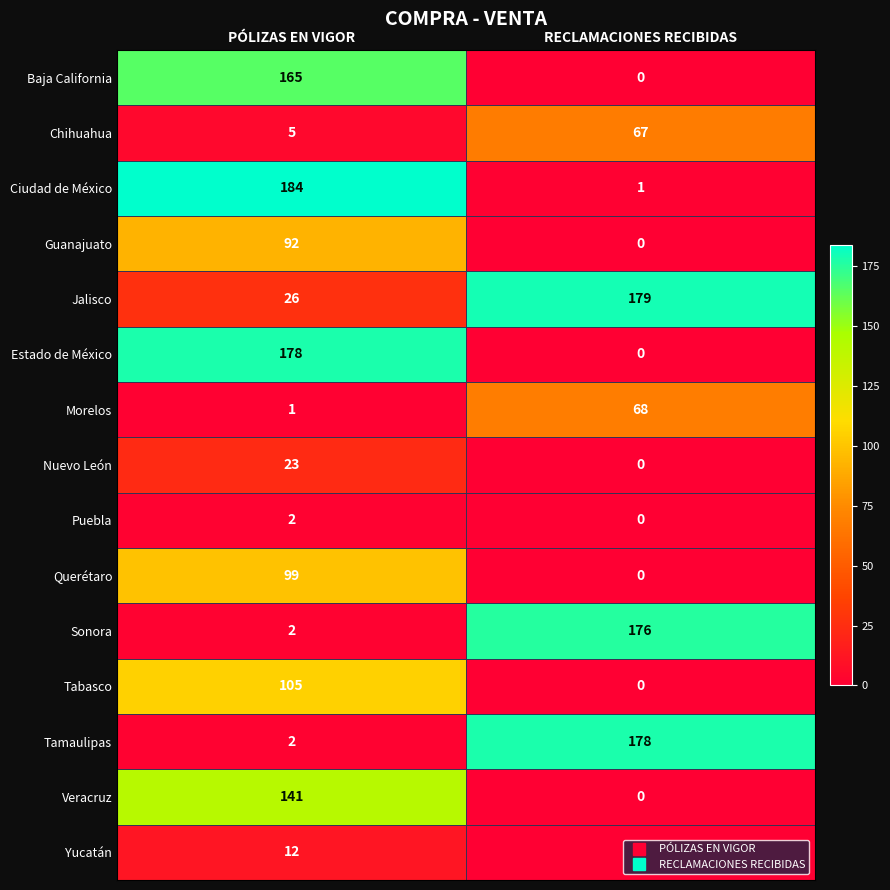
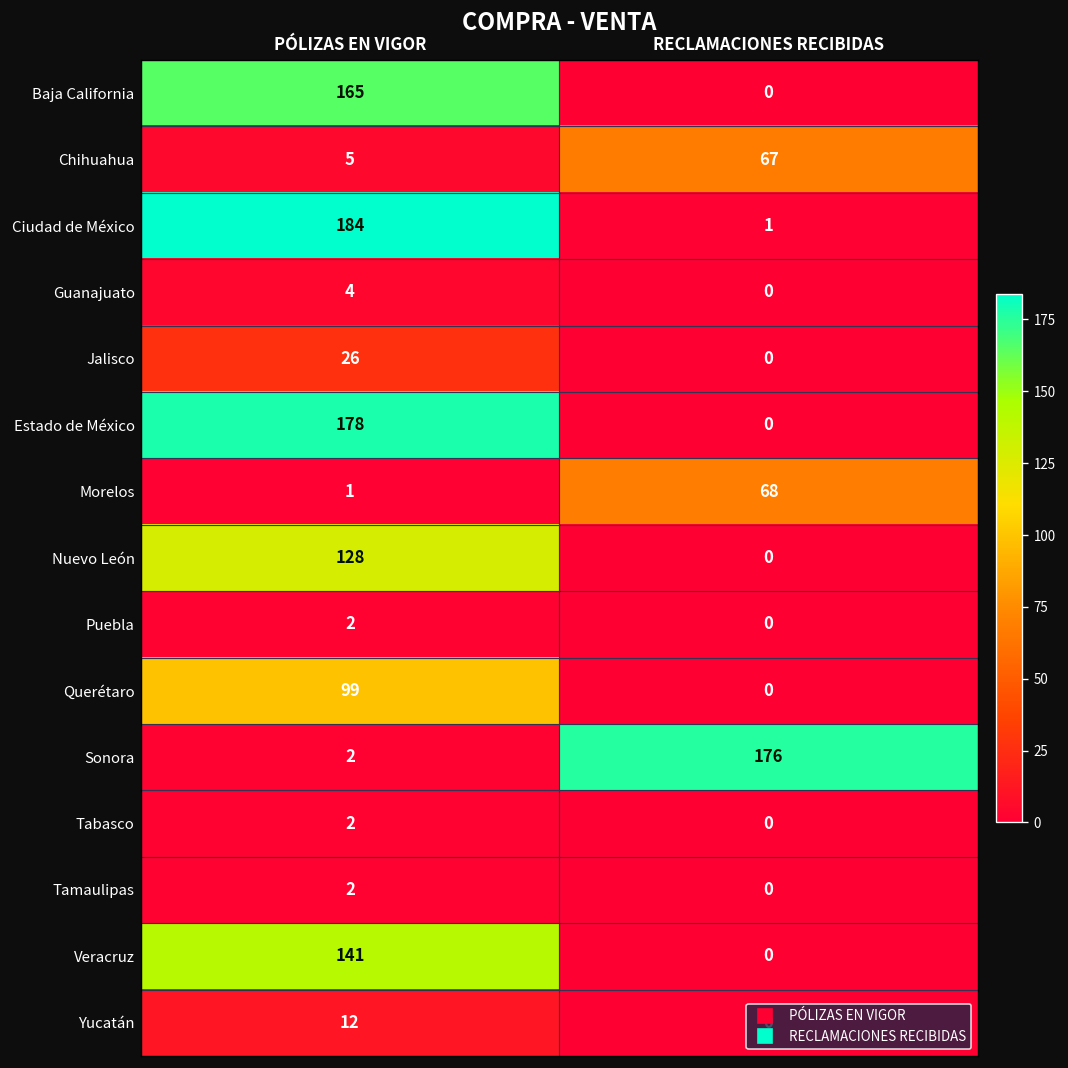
Guanajuato, PÓLIZAS EN VIGOR: 92 -> 4
Jalisco, RECLAMACIONES RECIBIDAS: 179 -> 0
Nuevo León, PÓLIZAS EN VIGOR: 23 -> 128
Tabasco, PÓLIZAS EN VIGOR: 105 -> 2
Tamaulipas, RECLAMACIONES RECIBIDAS: 178 -> 0
